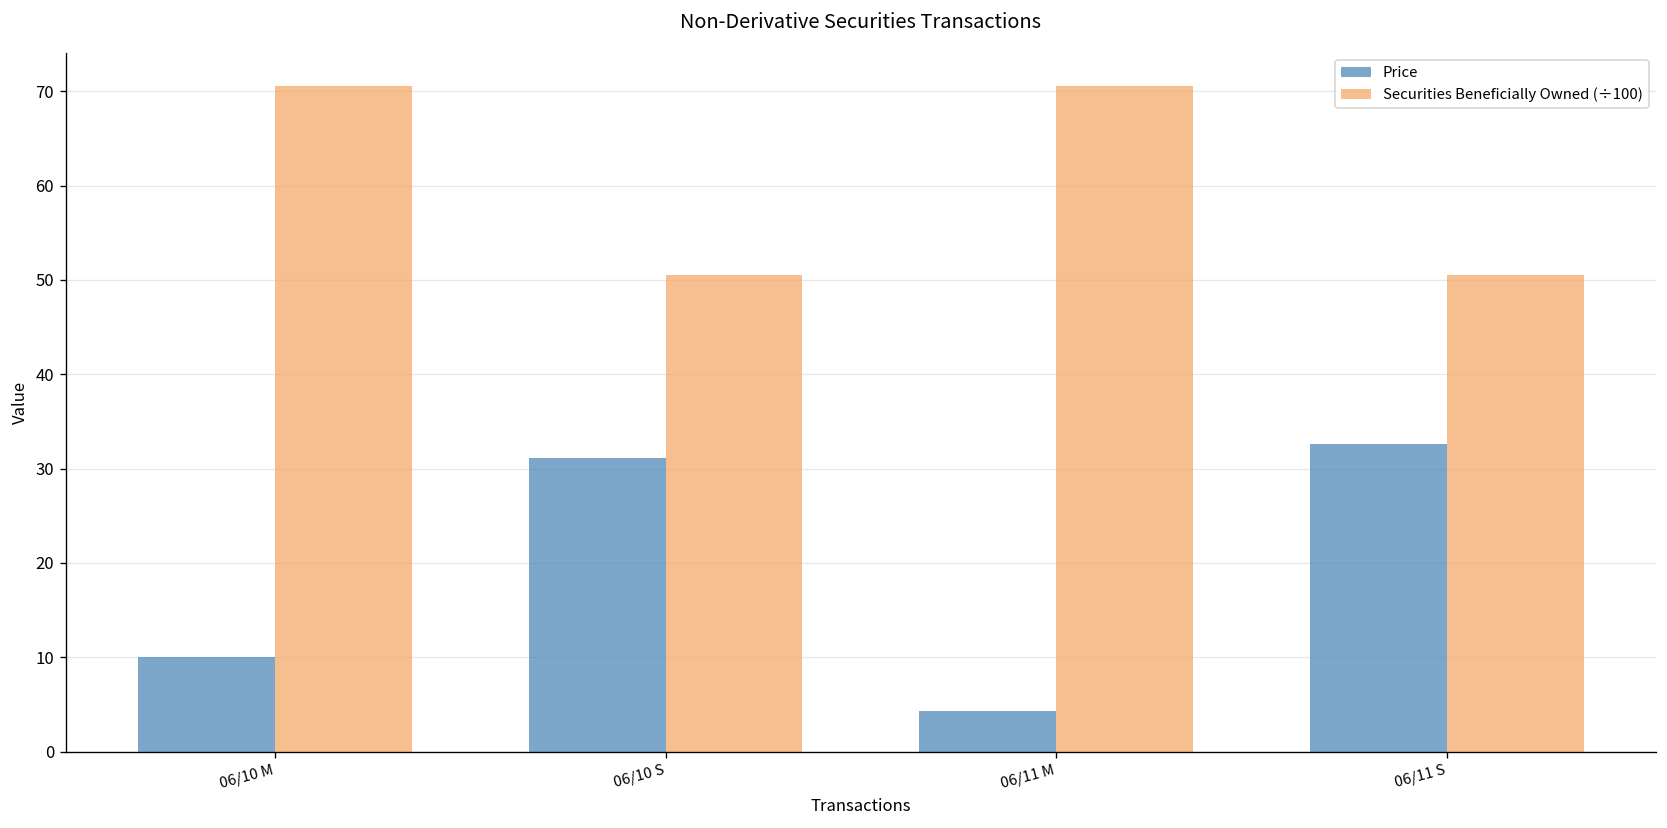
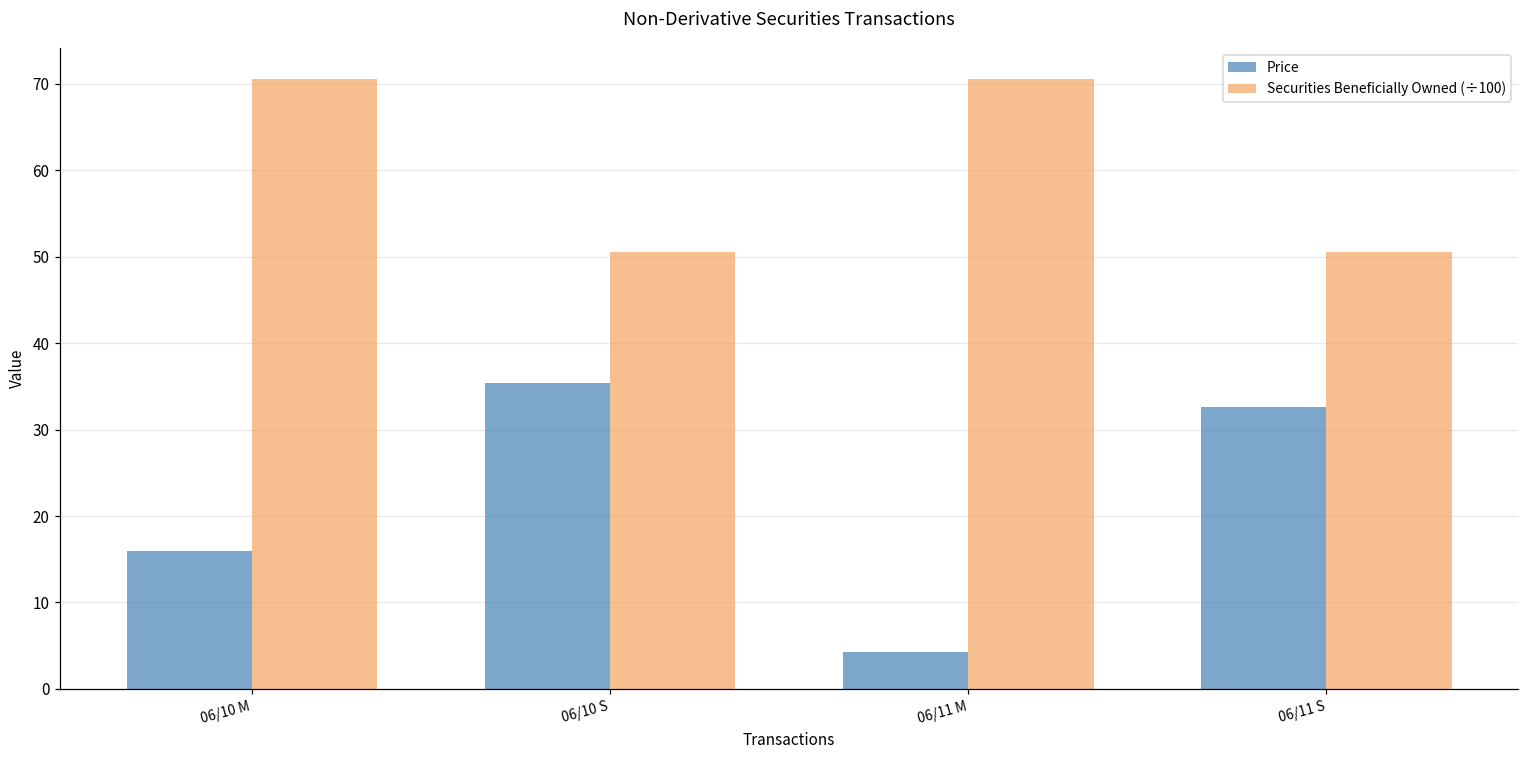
Price, 06/10 M: 10 -> 16
Price, 06/10 S: 31 -> 35
